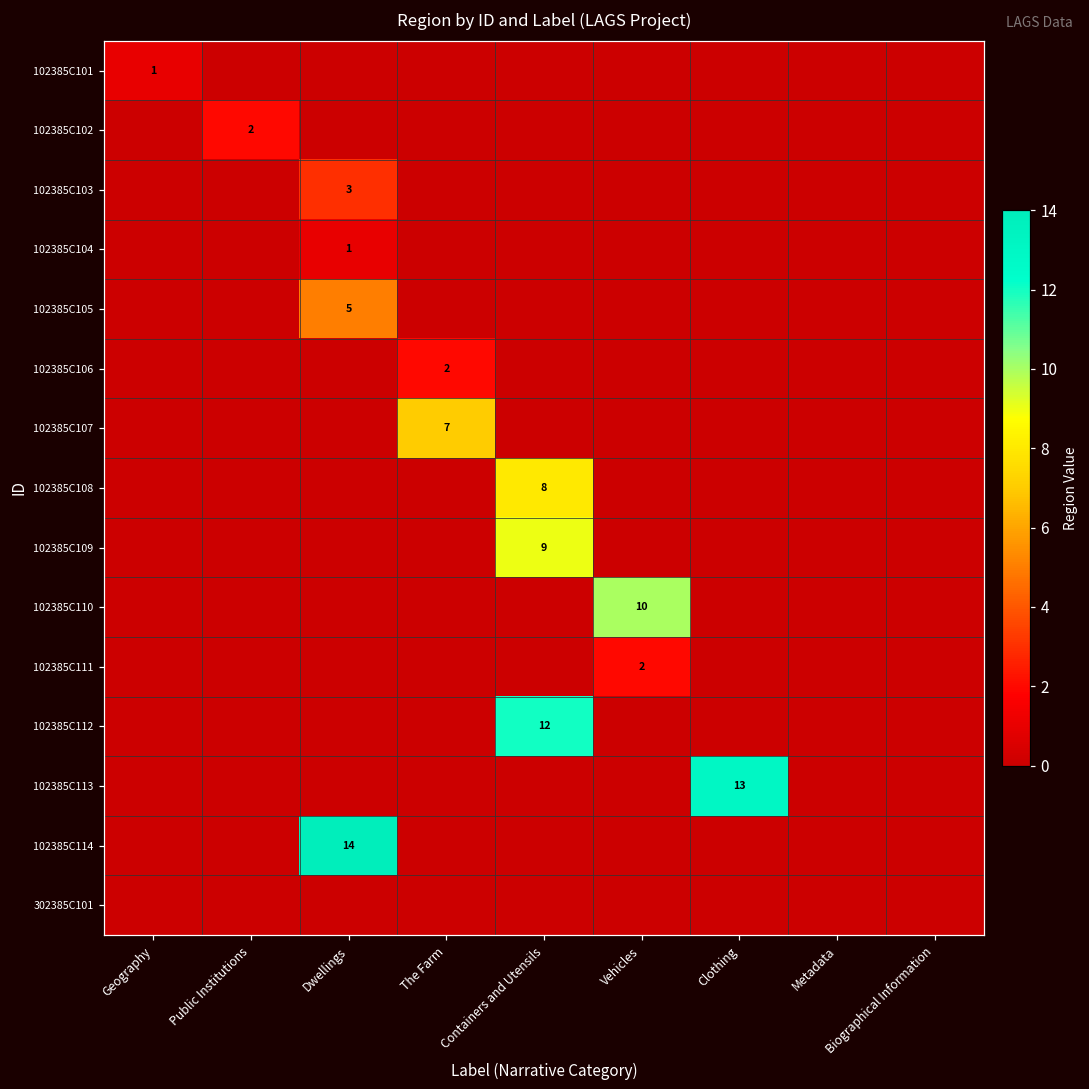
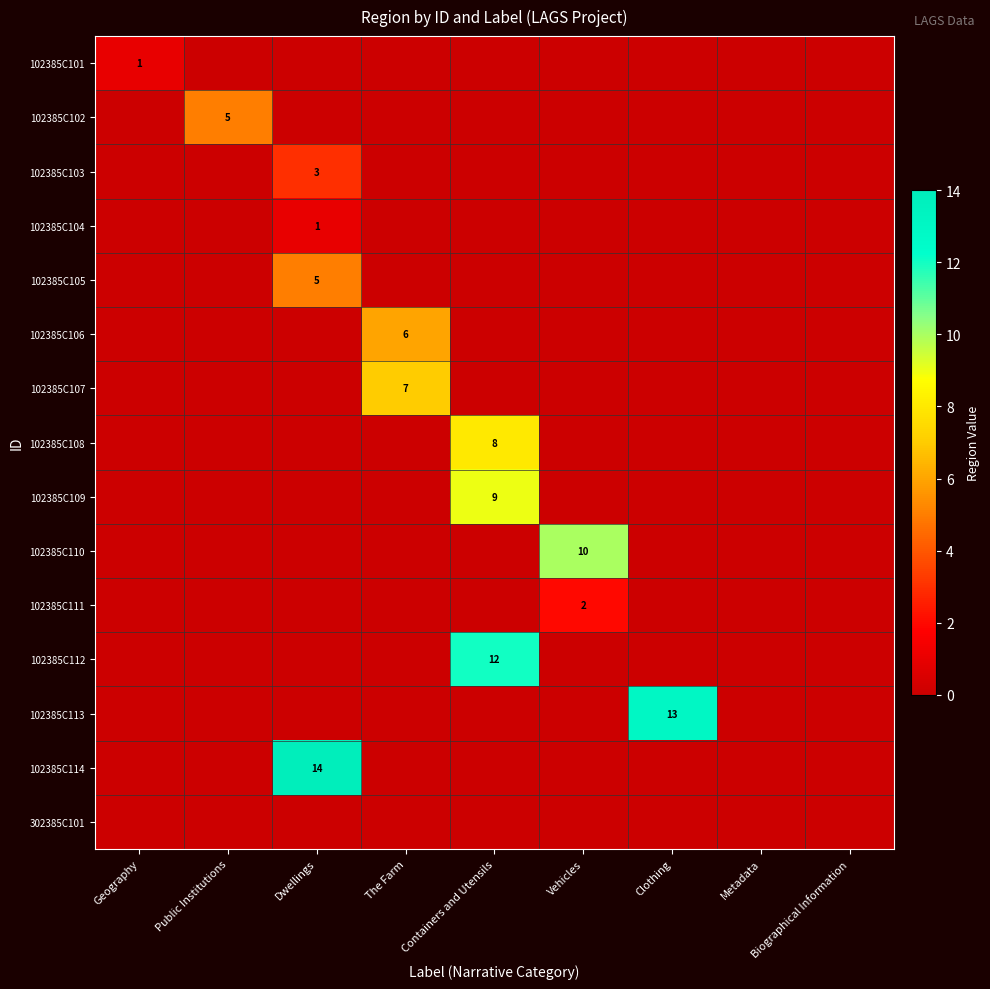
102385C102, Public Institutions: 2 -> 5
102385C106, The Farm: 2 -> 6
